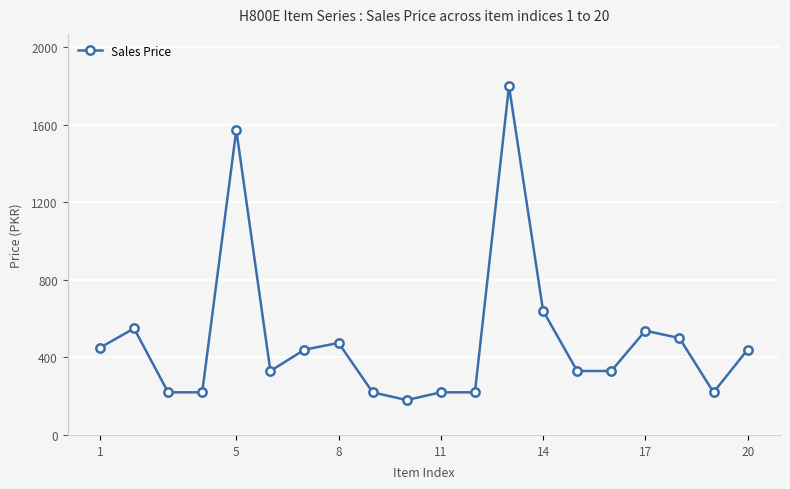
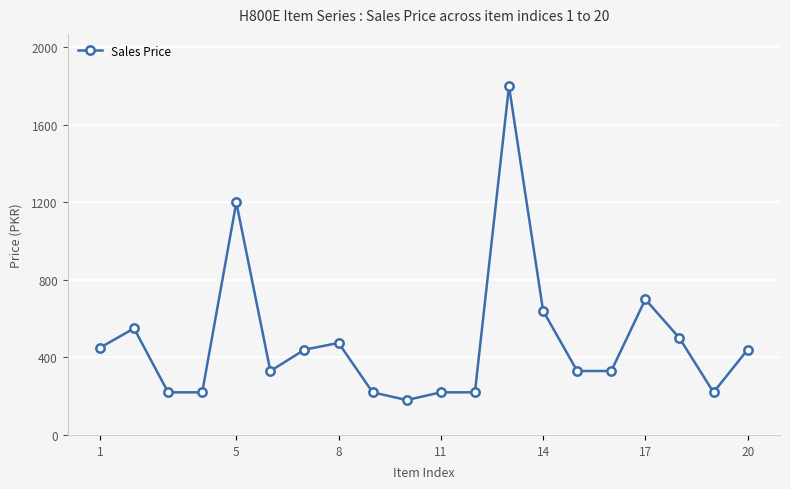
5: 1570 -> 1200
17: 540 -> 700
